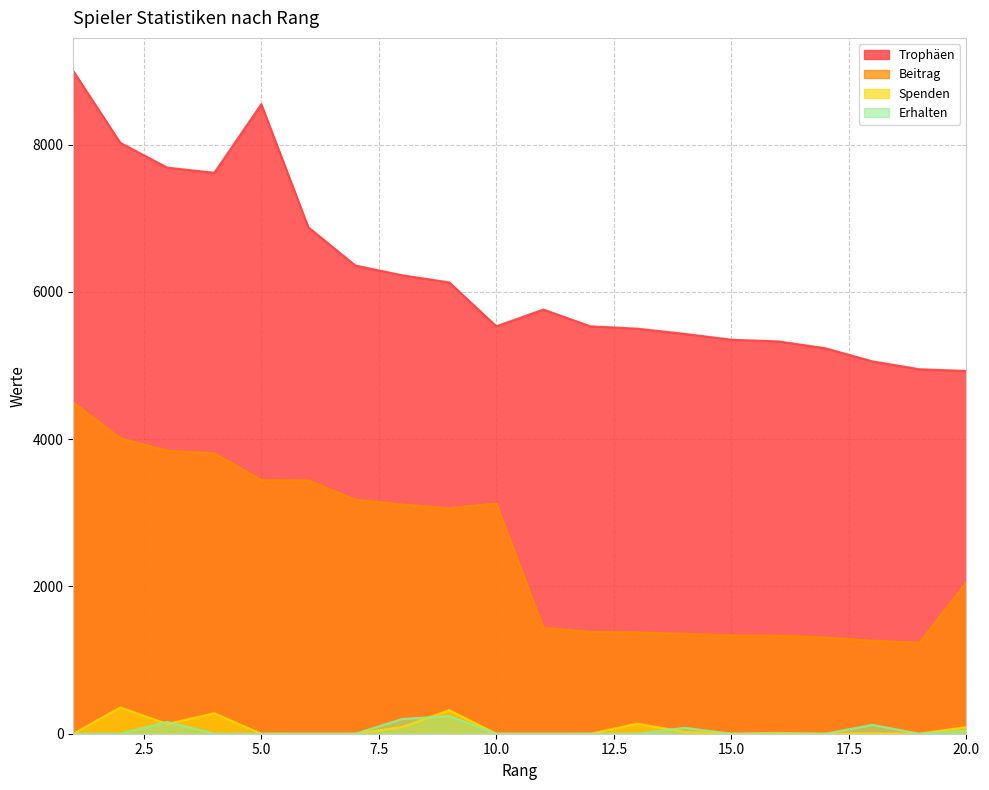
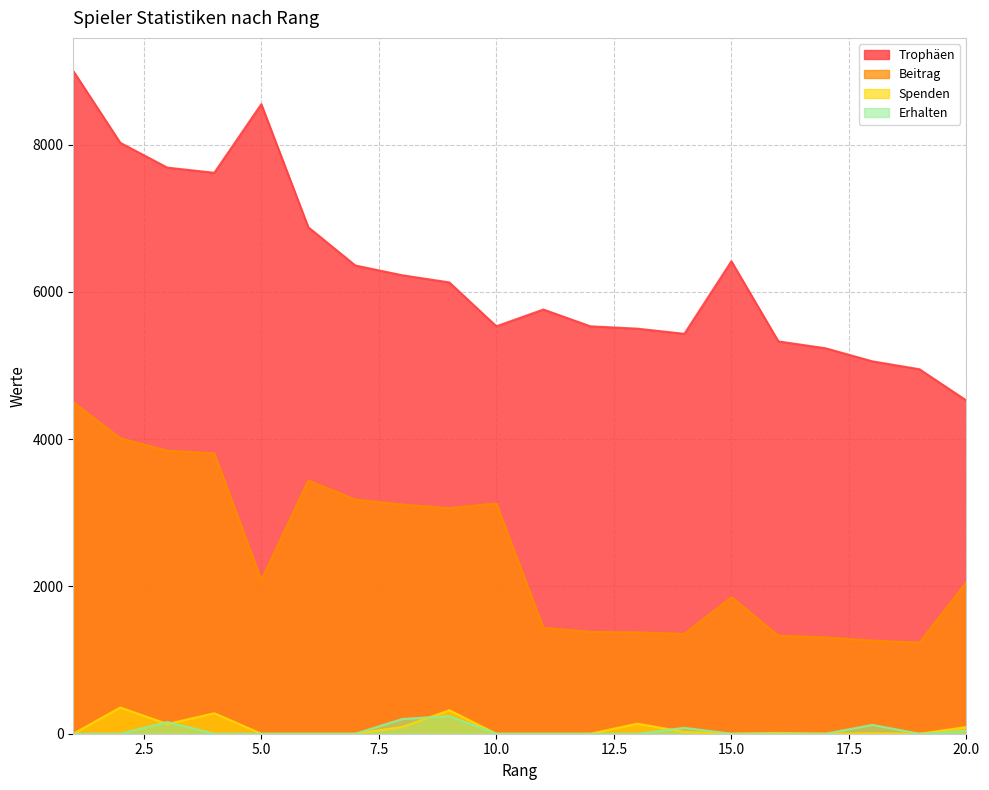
Beitrag, 5.0: 3400 -> 2100
Trophäen, 15.0: 5400 -> 6400
Beitrag, 15.0: 1300 -> 1900
Trophäen, 20.0: 4900 -> 4500
